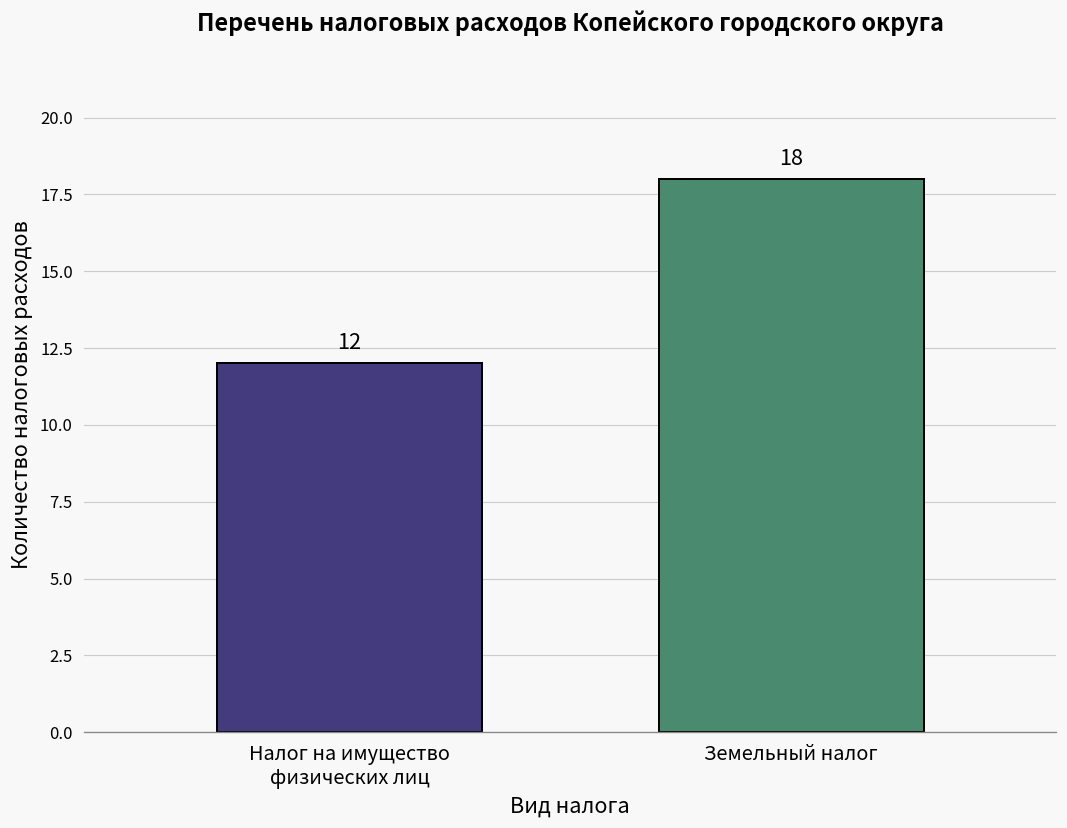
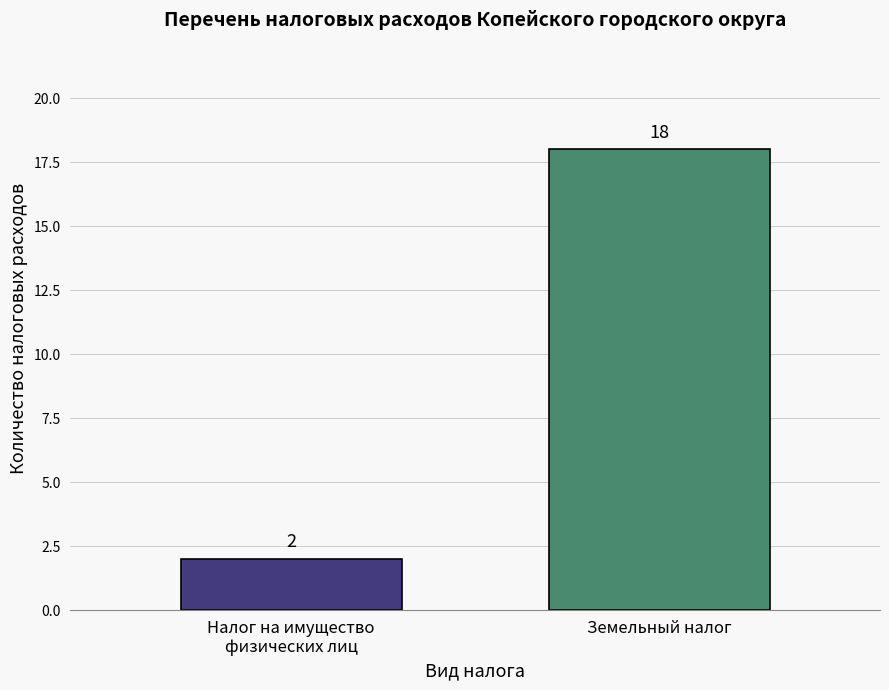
Налог на имущество физических лиц: 12 -> 2
